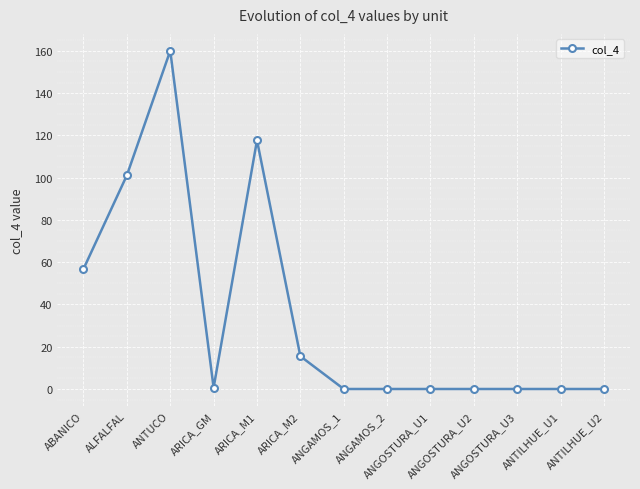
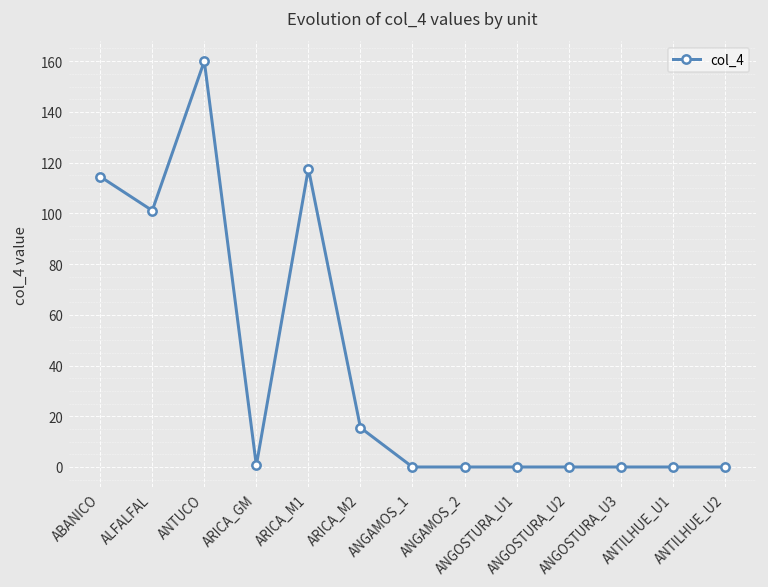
ABANICO: 57 -> 115
